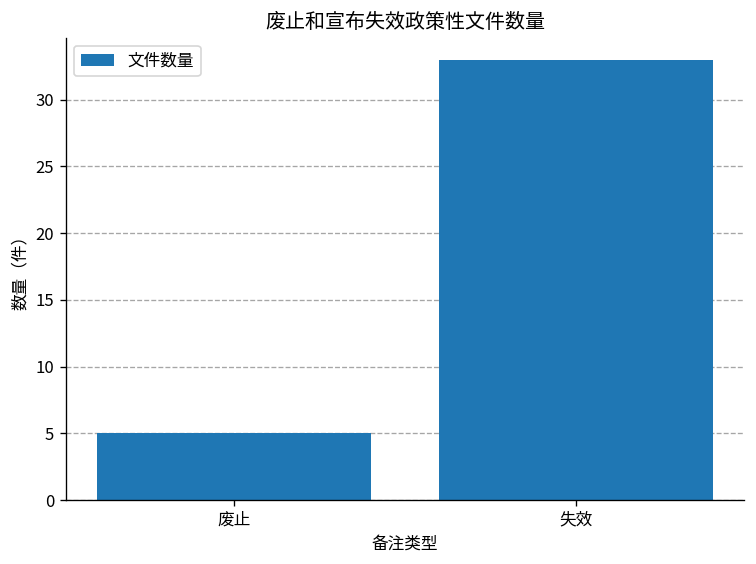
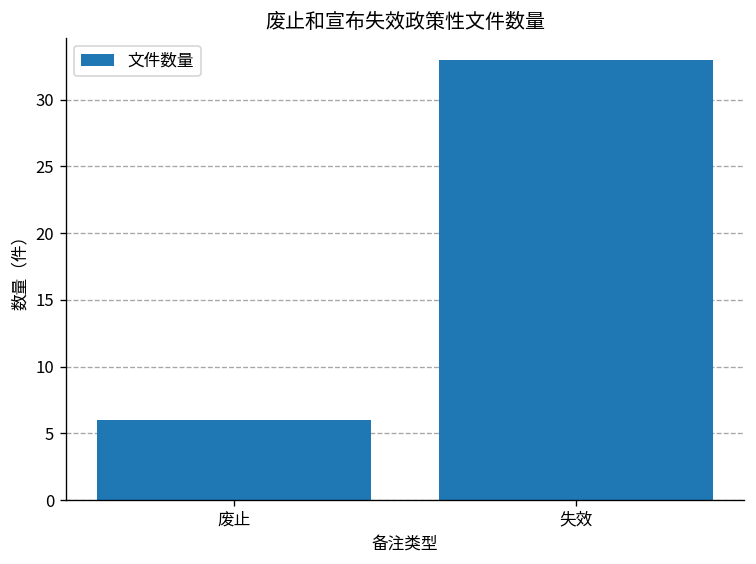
废止: 5 -> 6
